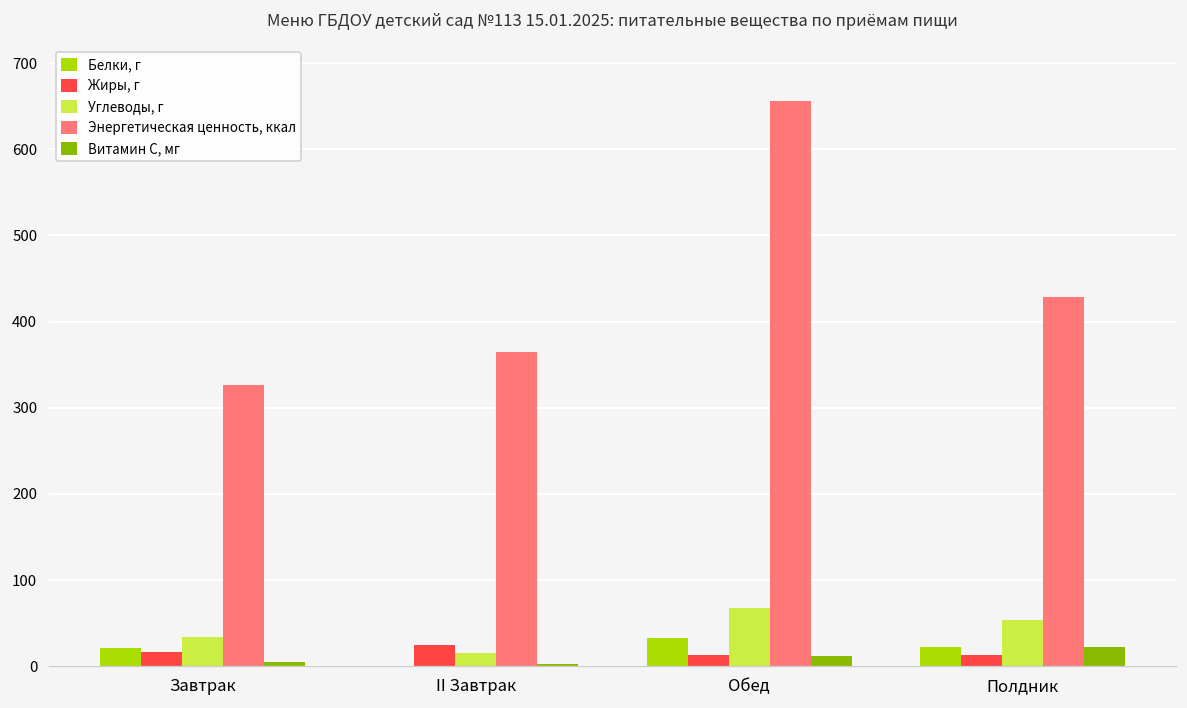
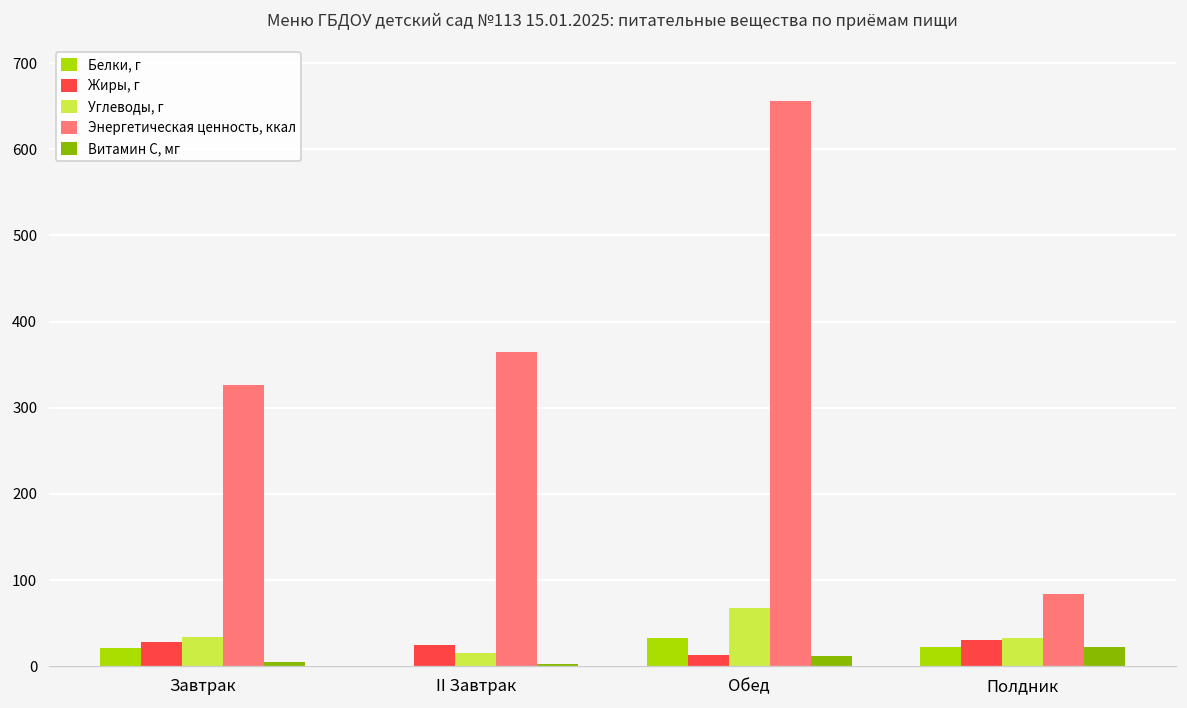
Жиры, г, Завтрак: 20 -> 30
Жиры, г, Полдник: 10 -> 30
Углеводы, г, Полдник: 50 -> 30
Энергетическая ценность, ккал, Полдник: 430 -> 80
